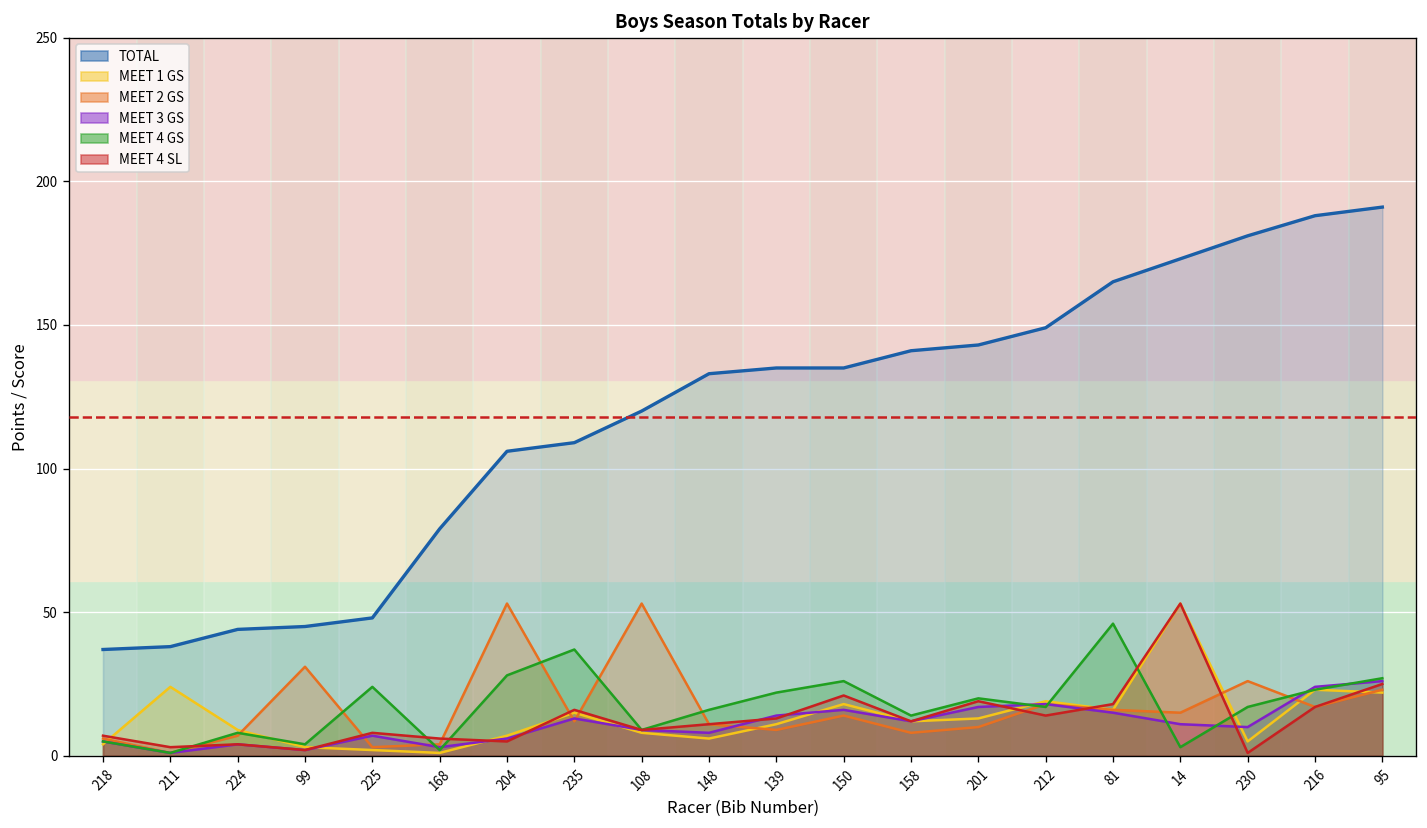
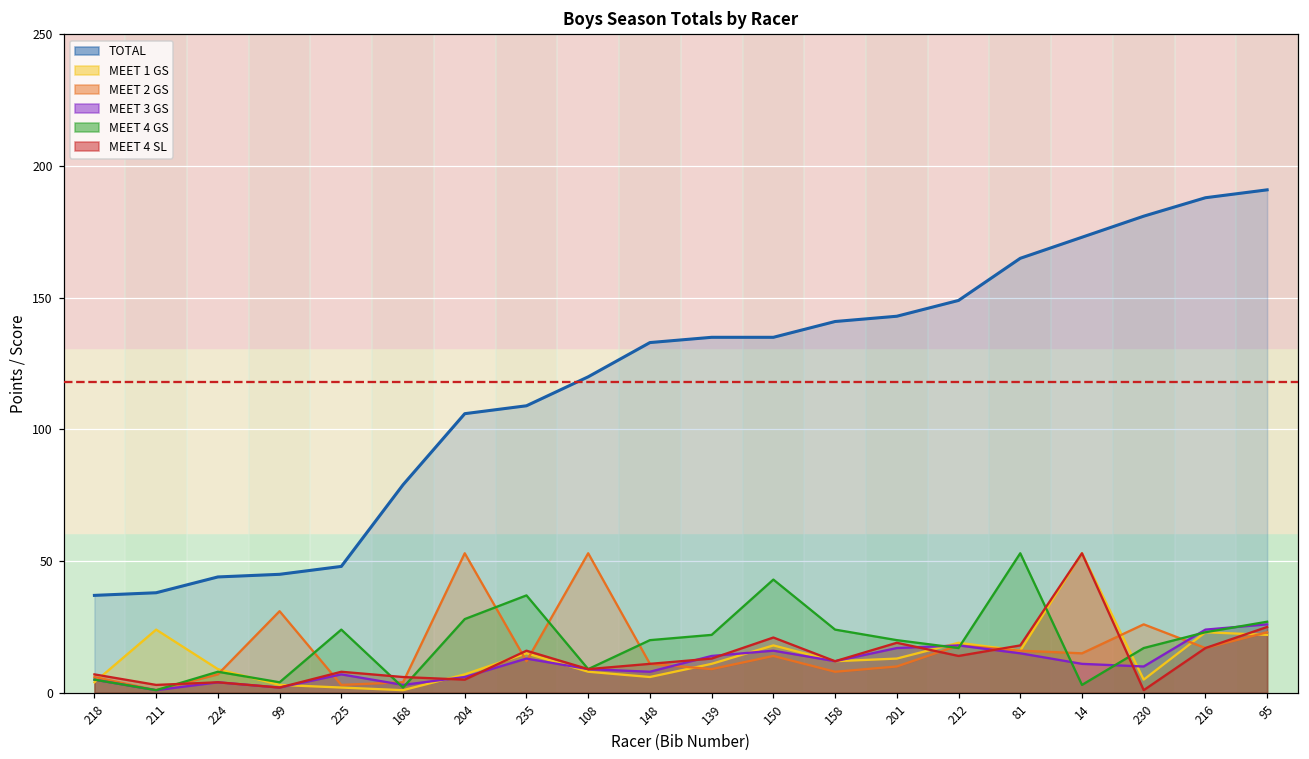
MEET 4 GS, 148: 16 -> 20
MEET 4 GS, 150: 26 -> 43
MEET 4 GS, 158: 14 -> 24
MEET 4 GS, 81: 46 -> 53
